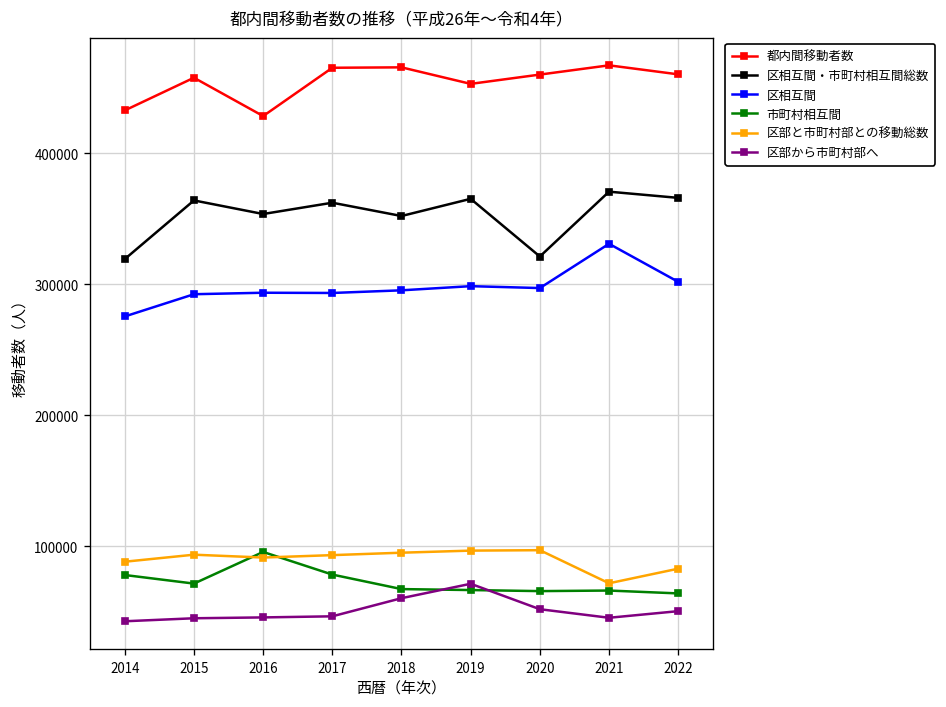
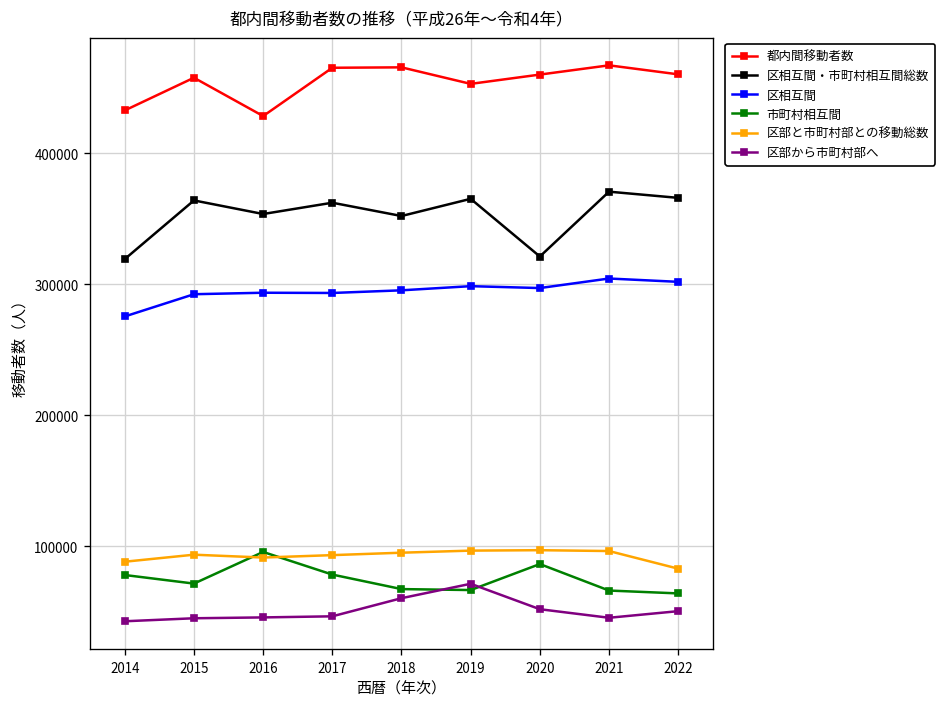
市町村相互間, 2020: 66000 -> 87000
区相互間, 2021: 331000 -> 305000
区部と市町村部との移動総数, 2021: 72000 -> 96000
